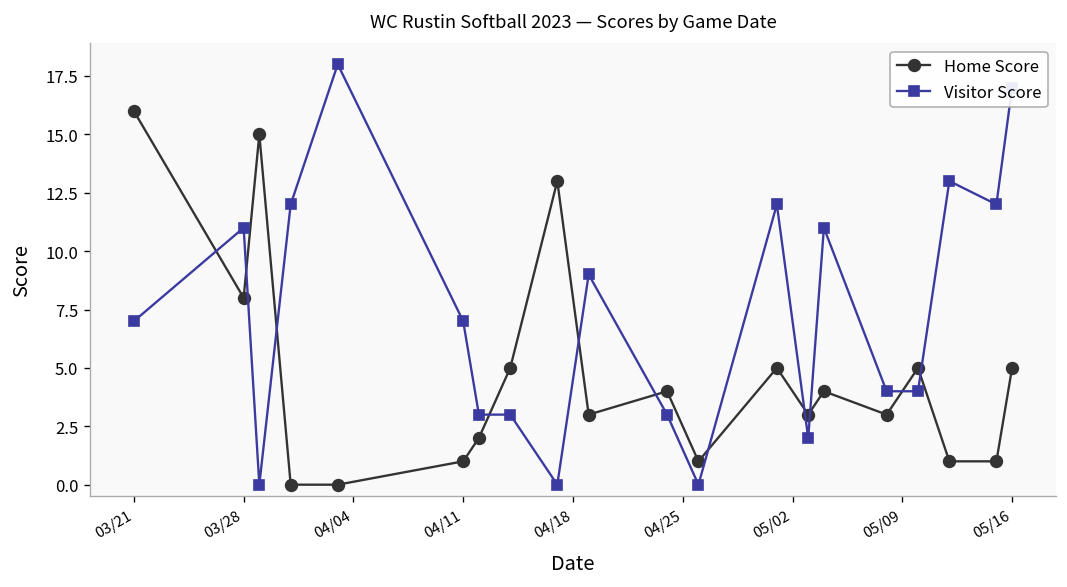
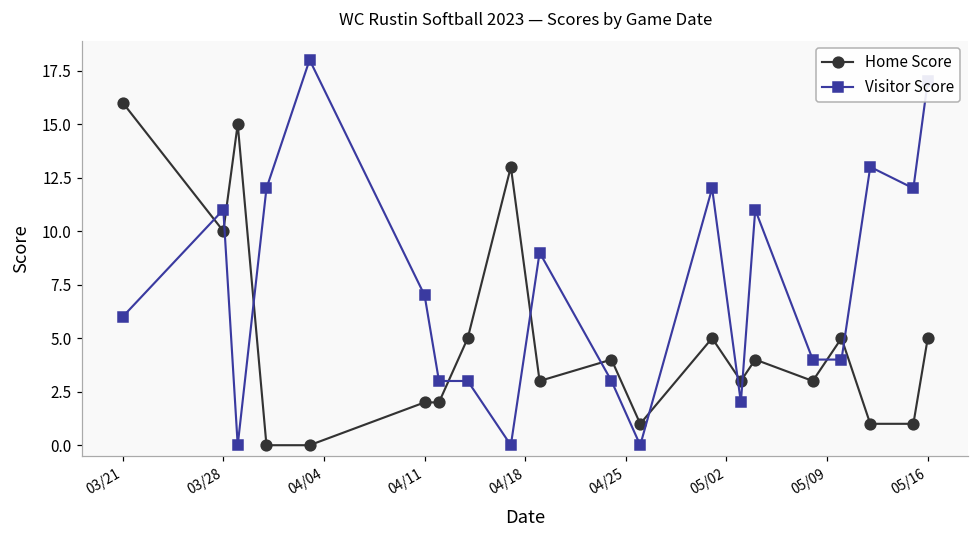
Visitor Score, 03/21: 7 -> 6
Home Score, 03/28: 8 -> 10
Home Score, 04/11: 1 -> 2
